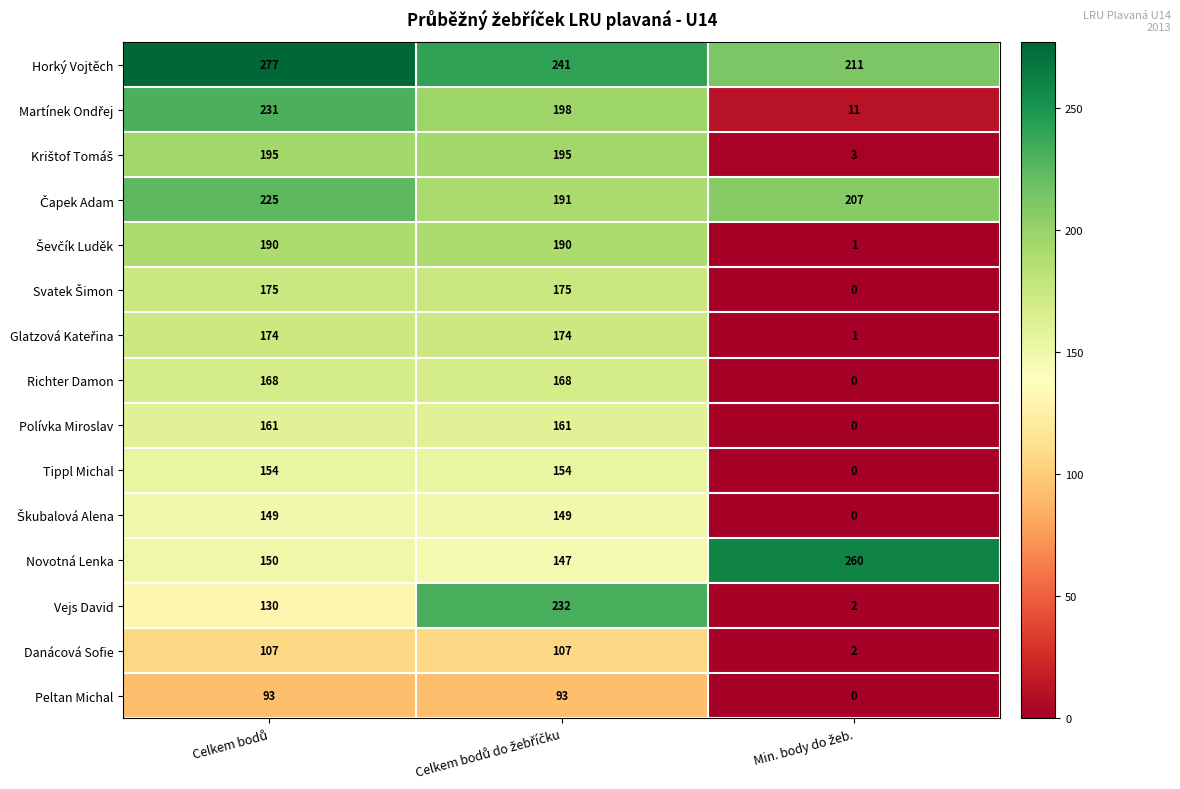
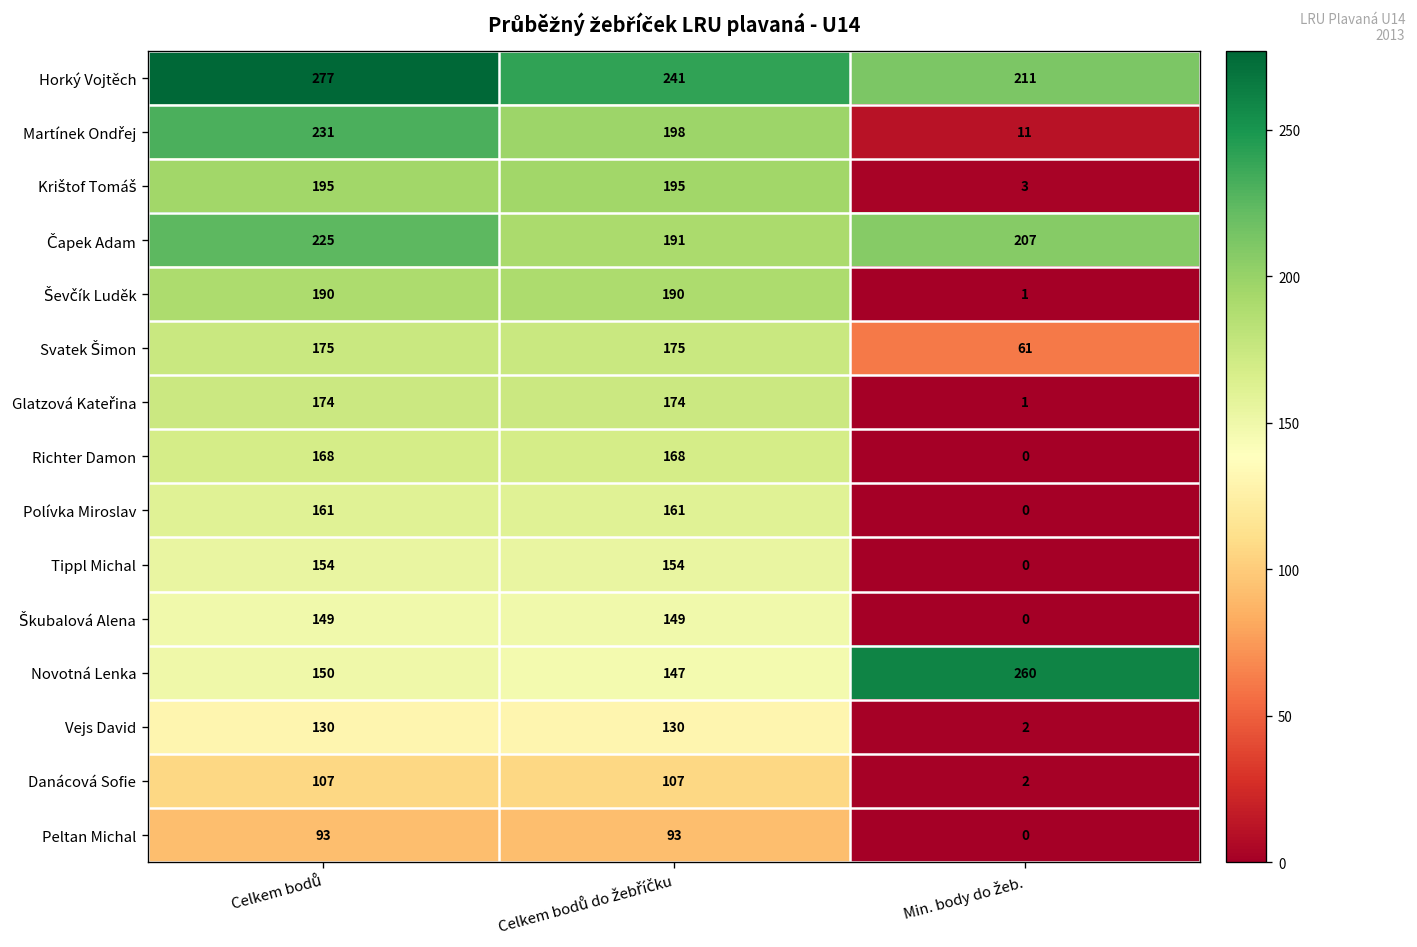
Svatek Šimon, Min. body do žeb.: 0 -> 61
Vejs David, Celkem bodů do žebříčku: 232 -> 130
